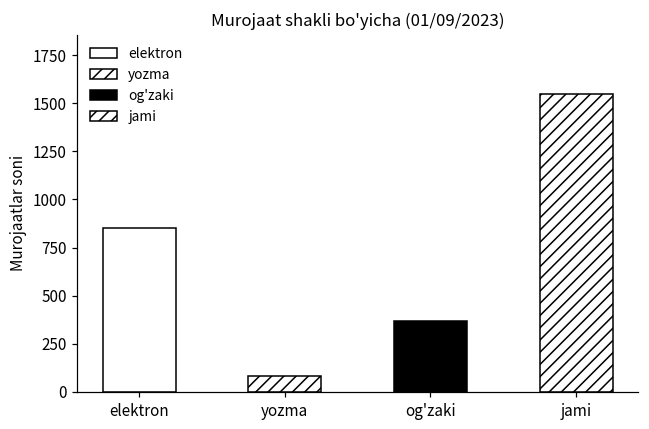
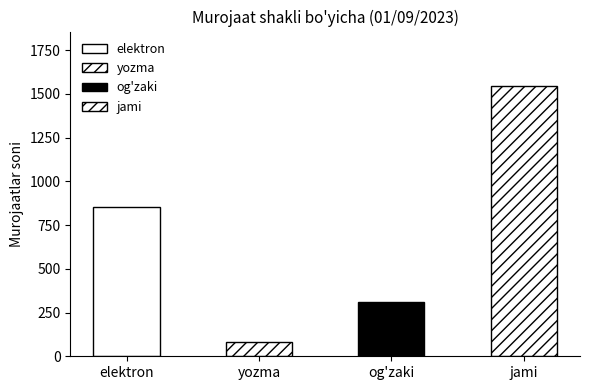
og'zaki: 370 -> 310
